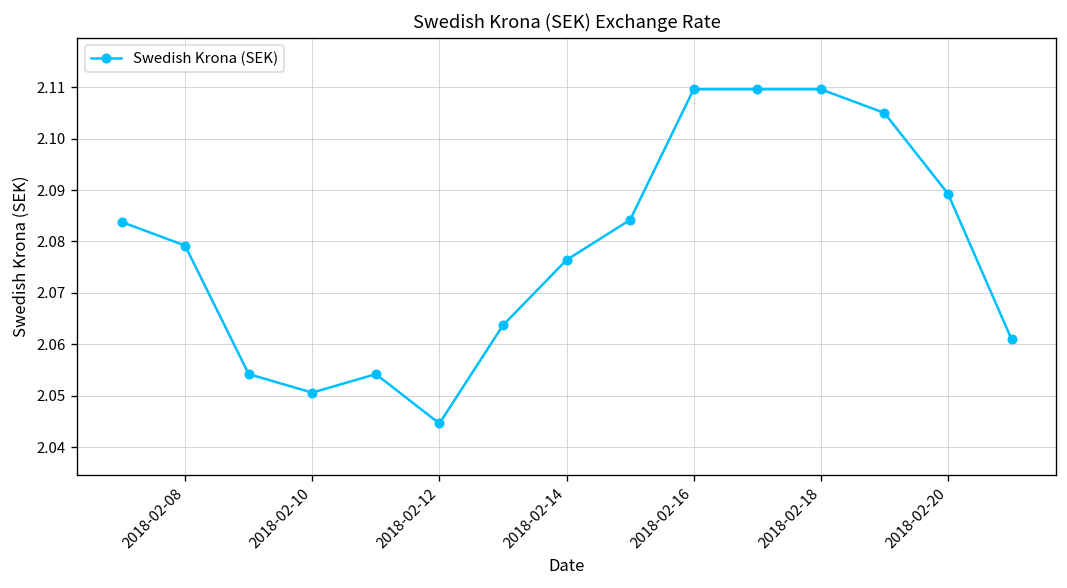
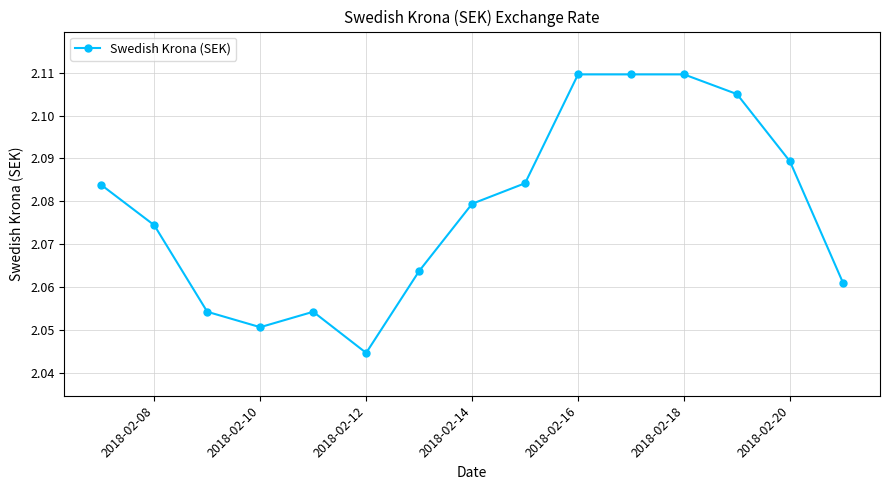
2018-02-08: 2.079 -> 2.074
2018-02-14: 2.076 -> 2.079
